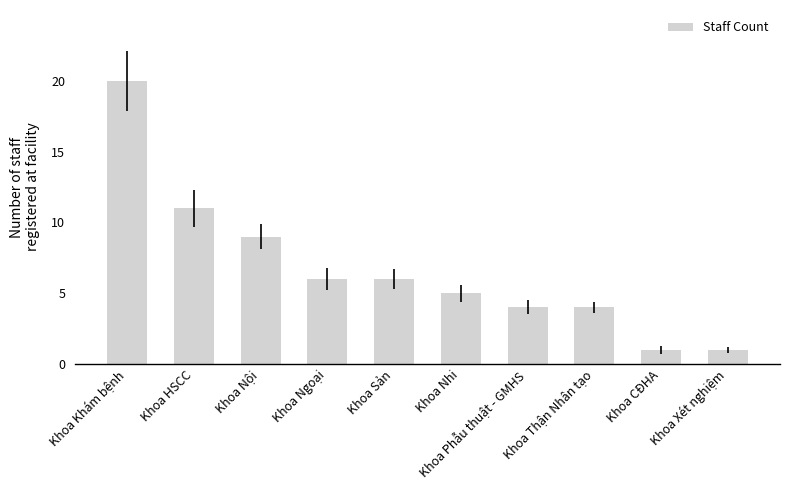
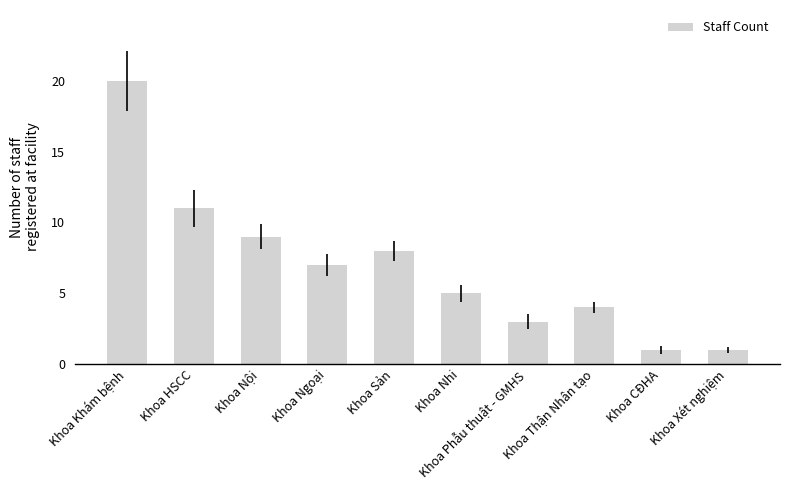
Khoa Ngoại: 6 -> 7
Khoa Sản: 6 -> 8
Khoa Phẫu thuật - GMHS: 4 -> 3
